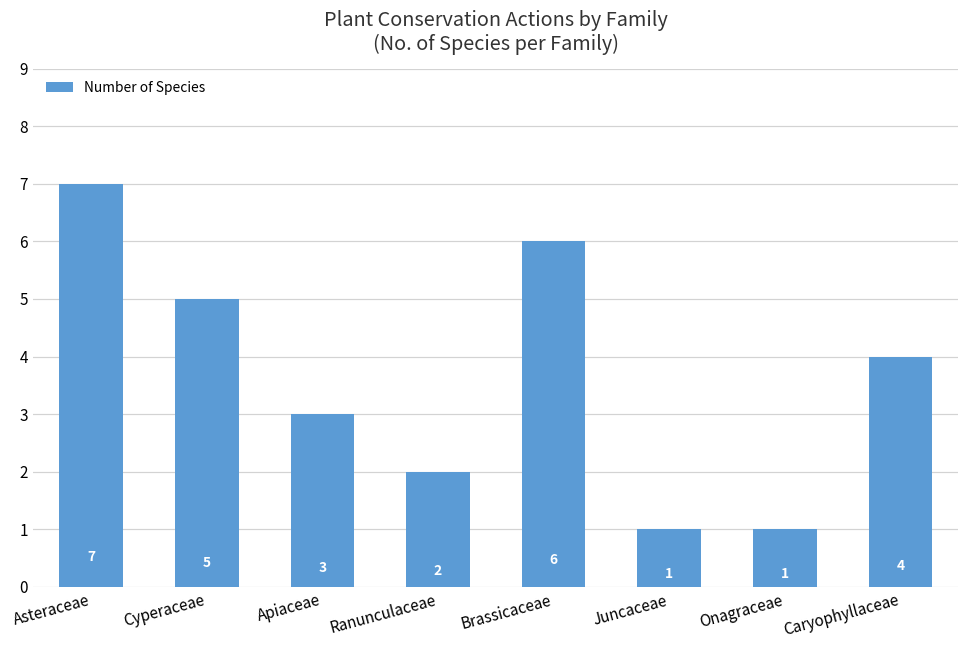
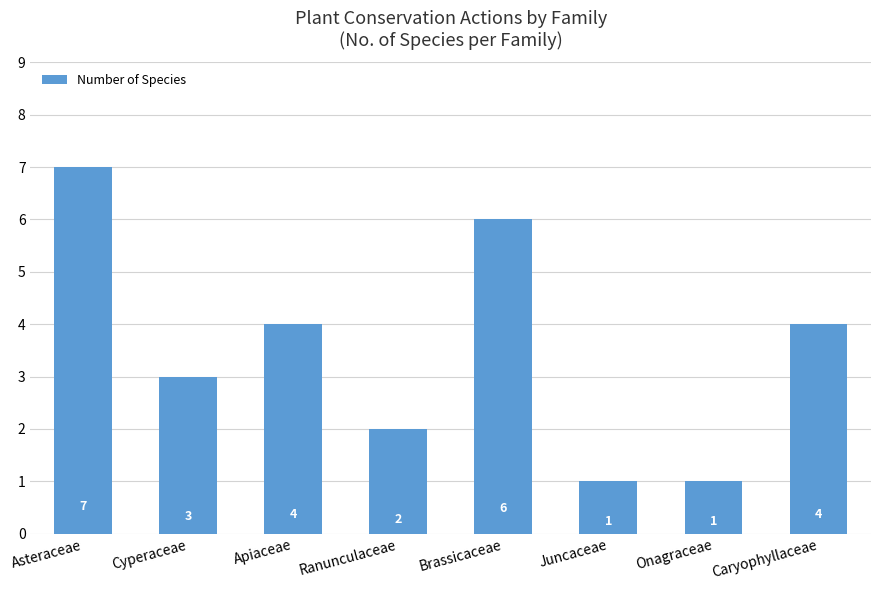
Cyperaceae: 5 -> 3
Apiaceae: 3 -> 4
